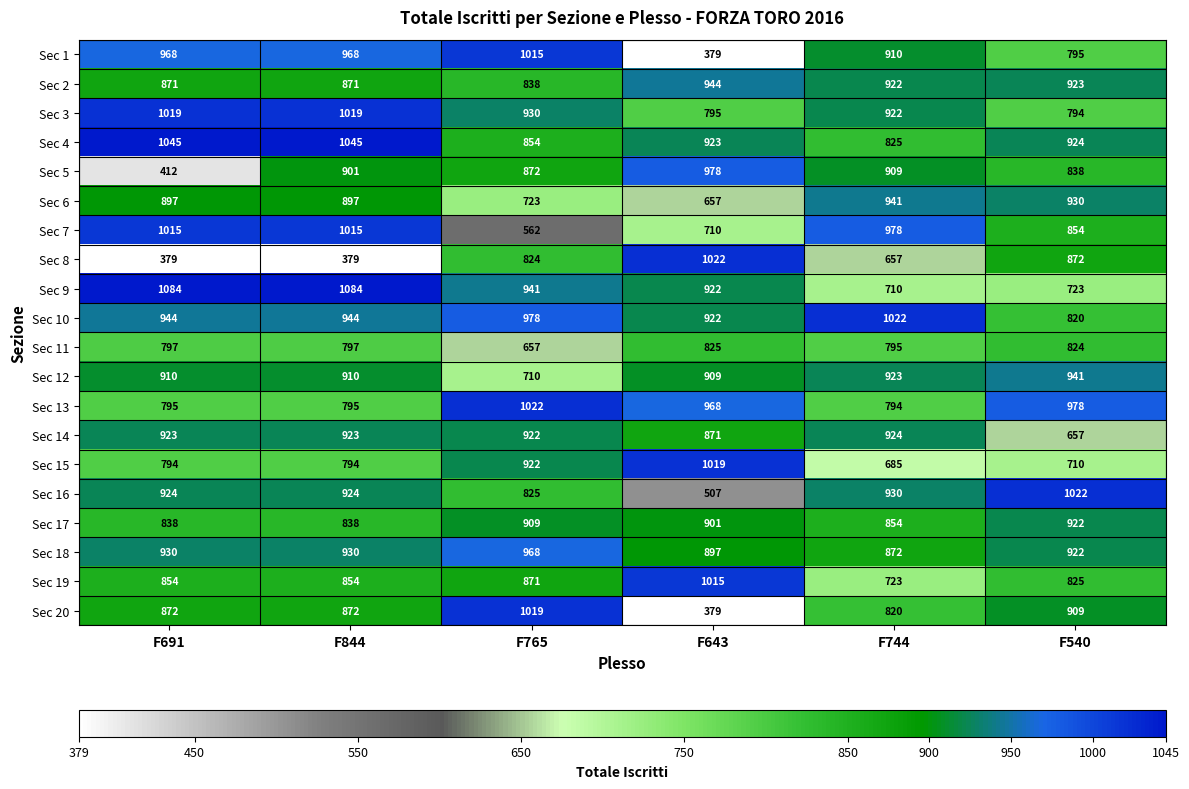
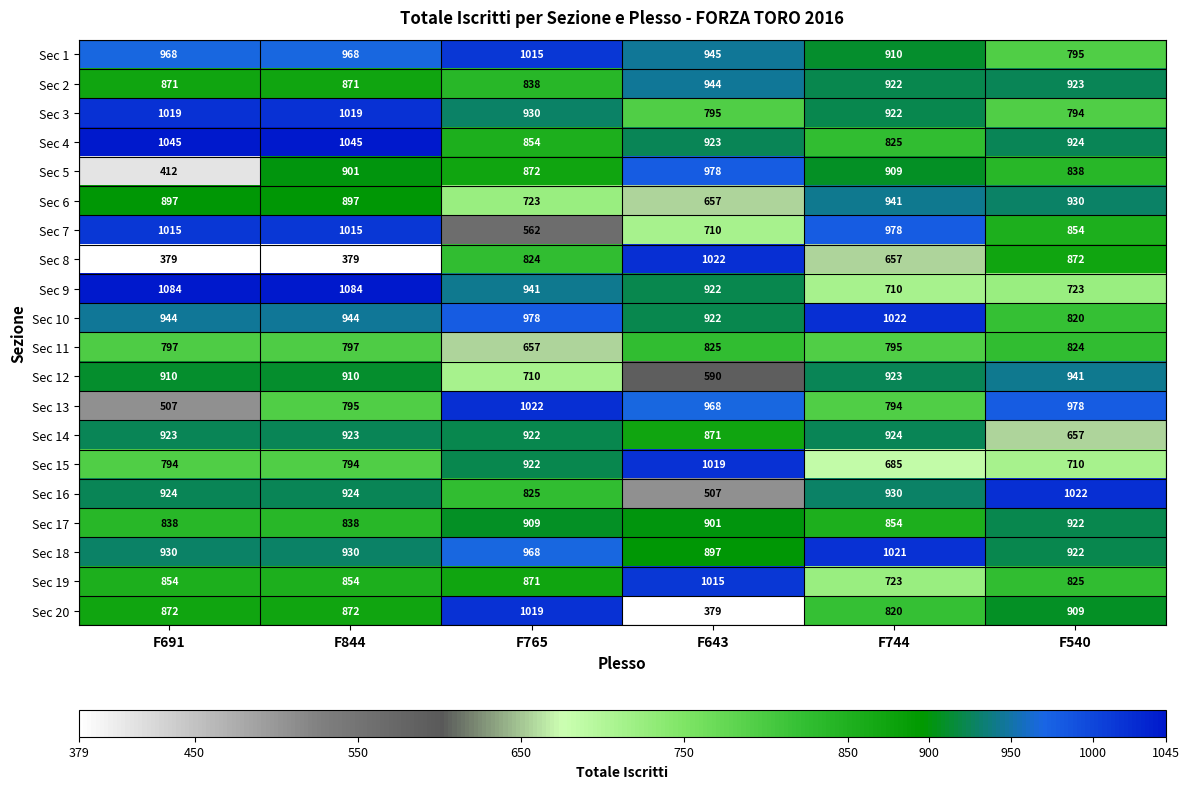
Sec 1, F643: 379 -> 945
Sec 12, F643: 909 -> 590
Sec 13, F691: 795 -> 507
Sec 18, F744: 872 -> 1021
